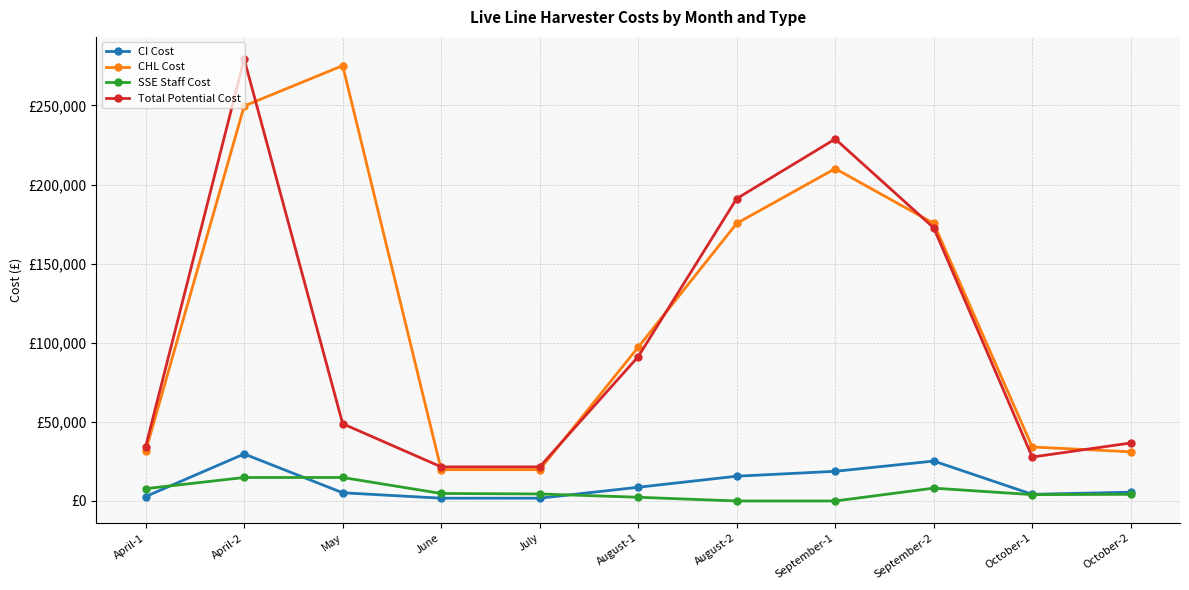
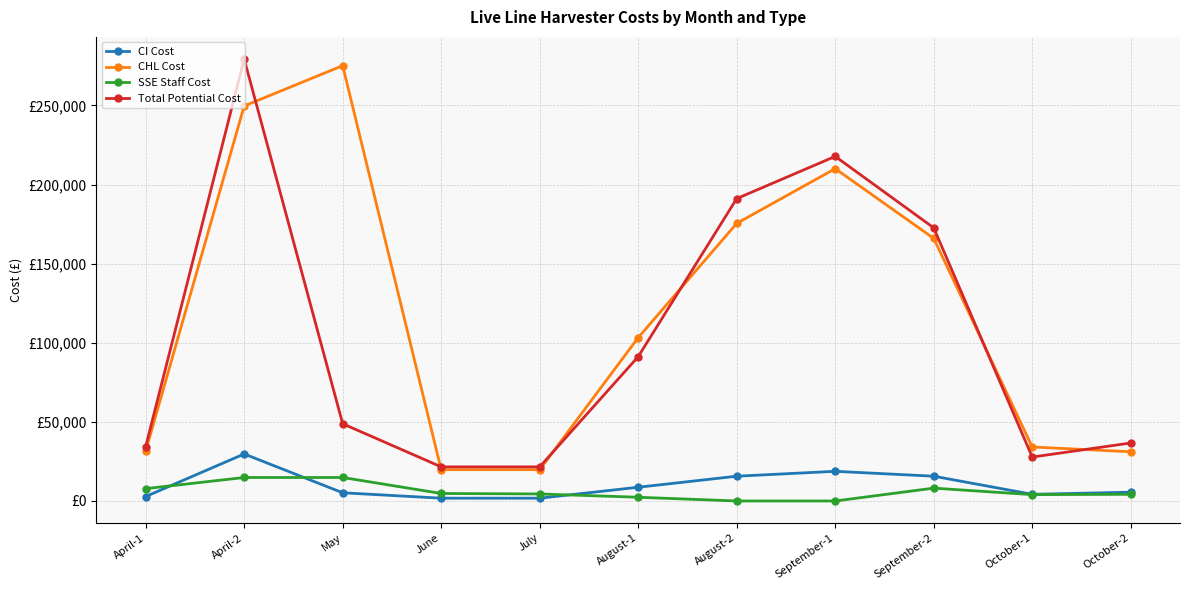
CHL Cost, August-1: £97,000 -> £103,000
Total Potential Cost, September-1: £229,000 -> £218,000
CI Cost, September-2: £25,000 -> £16,000
CHL Cost, September-2: £175,000 -> £166,000
